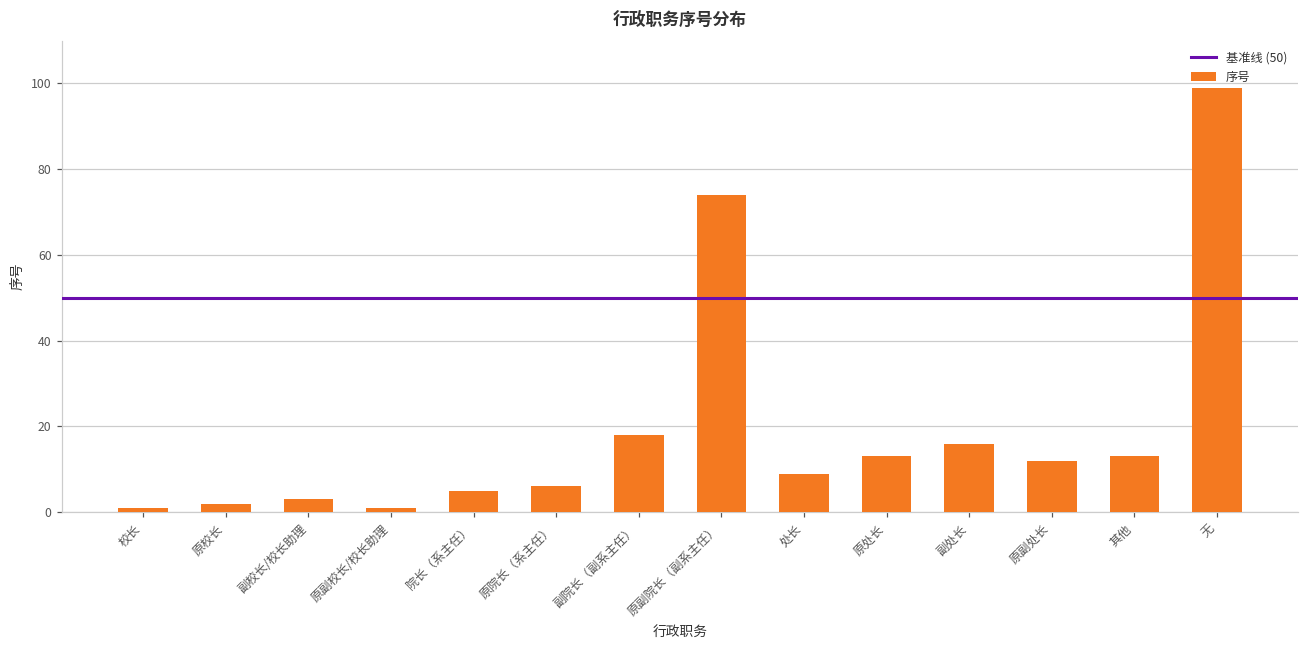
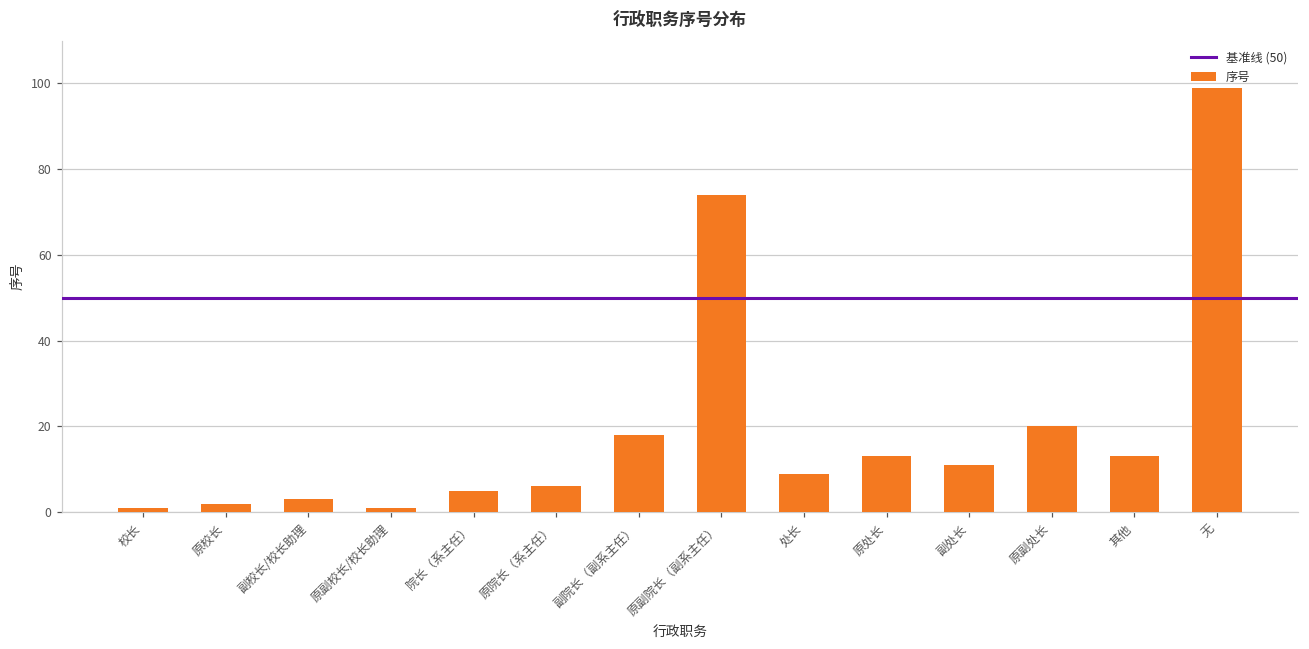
副处长: 16 -> 11
原副处长: 12 -> 20
